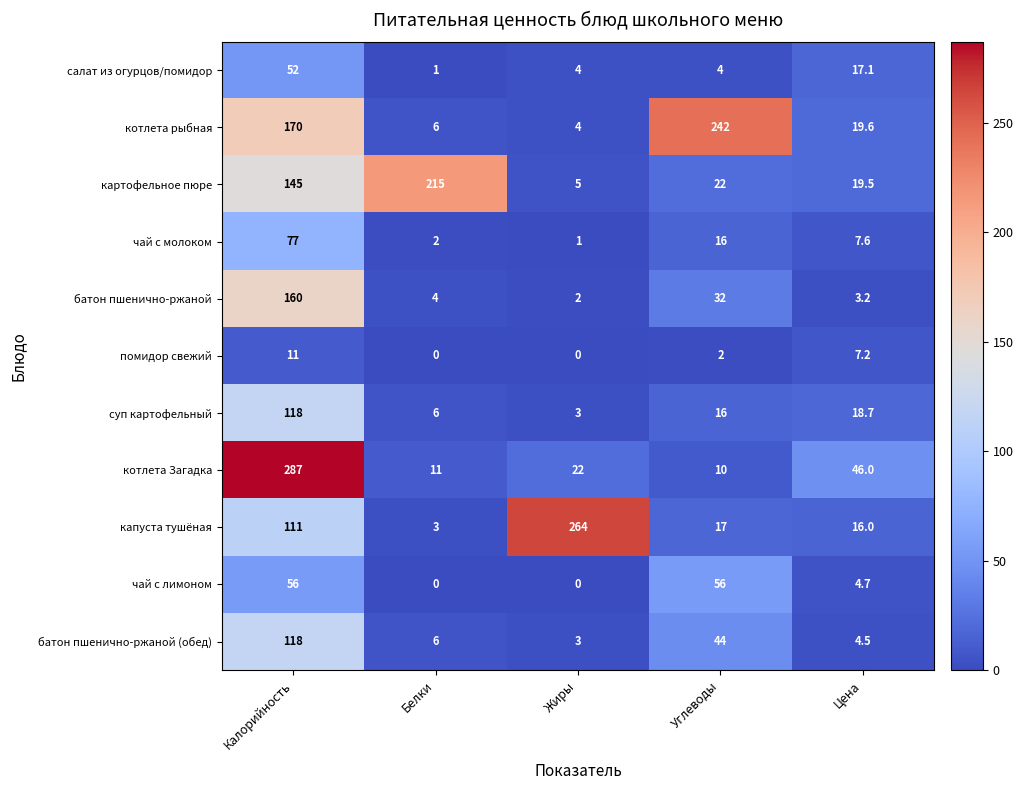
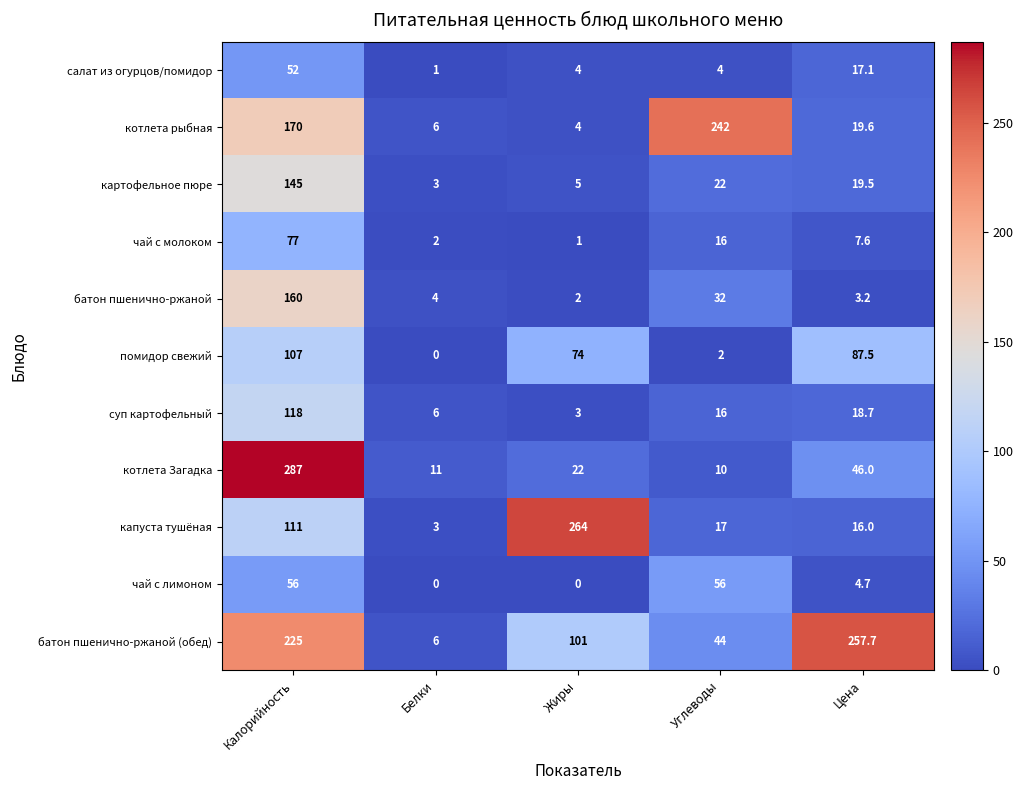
картофельное пюре, Белки: 215 -> 3
помидор свежий, Калорийность: 11 -> 107
помидор свежий, Жиры: 0 -> 74
помидор свежий, Цена: 7.2 -> 87.5
батон пшенично-ржаной (обед), Калорийность: 118 -> 225
батон пшенично-ржаной (обед), Жиры: 3 -> 101
батон пшенично-ржаной (обед), Цена: 4.5 -> 257.7
